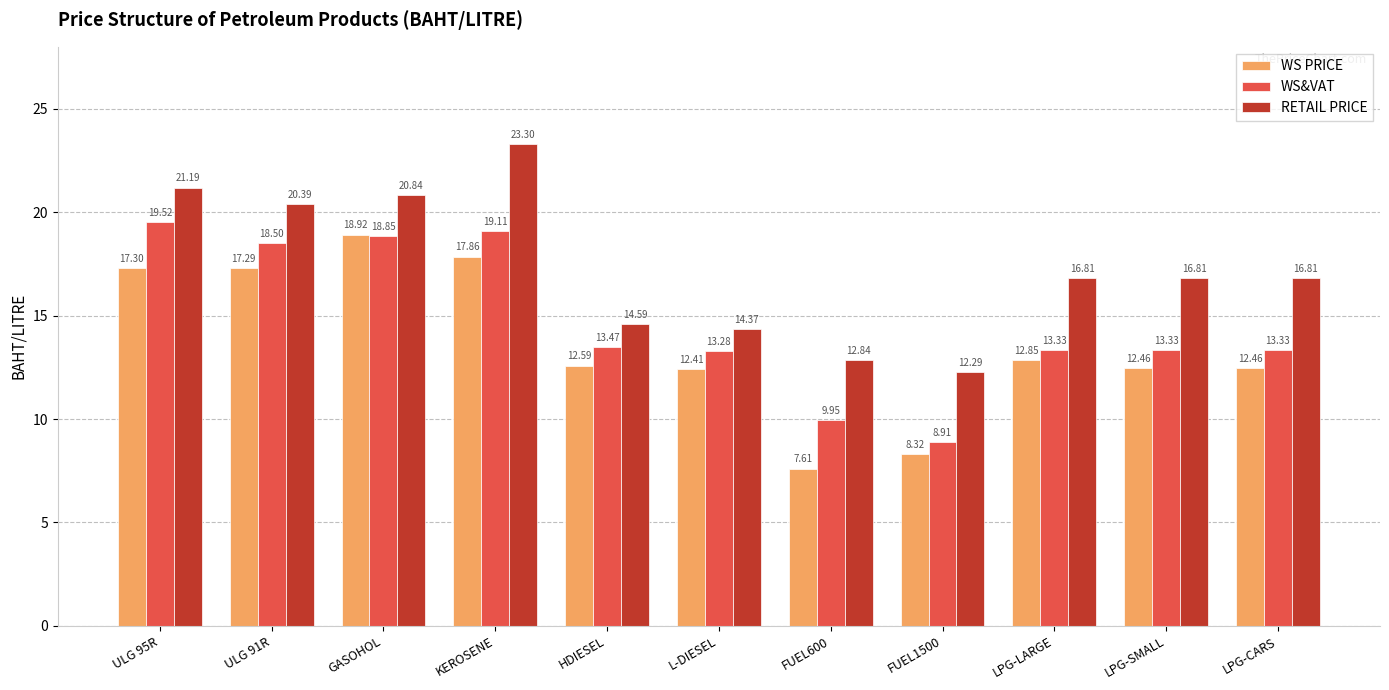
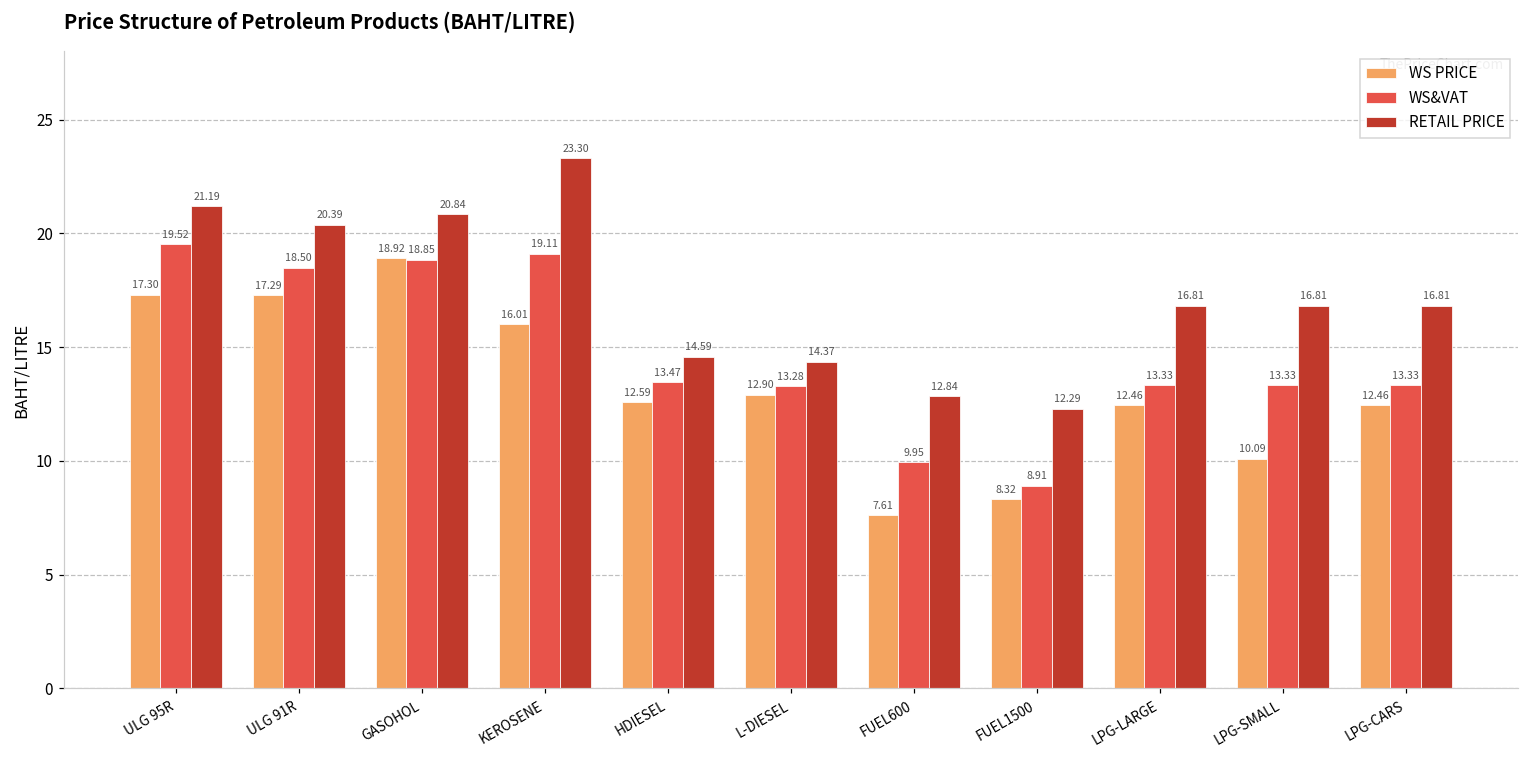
WS PRICE, KEROSENE: 17.86 -> 16.01
WS PRICE, L-DIESEL: 12.41 -> 12.90
WS PRICE, LPG-LARGE: 12.85 -> 12.46
WS PRICE, LPG-SMALL: 12.46 -> 10.09
